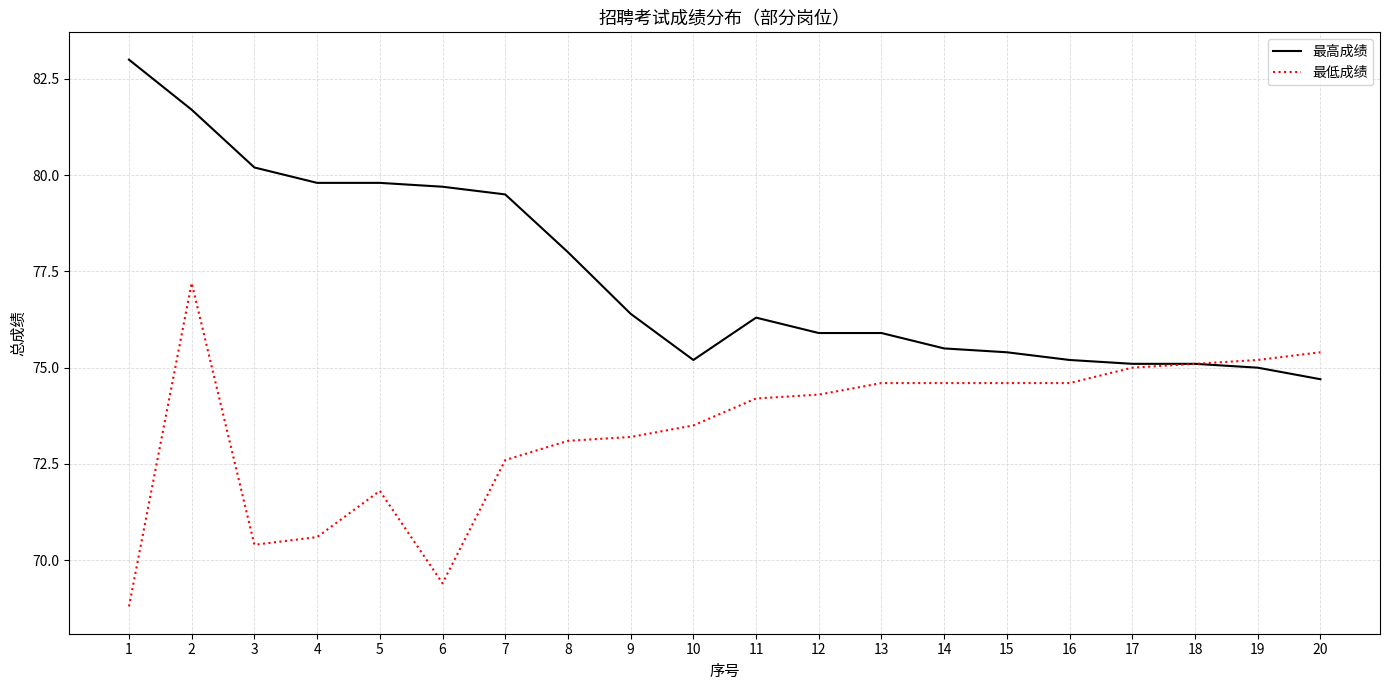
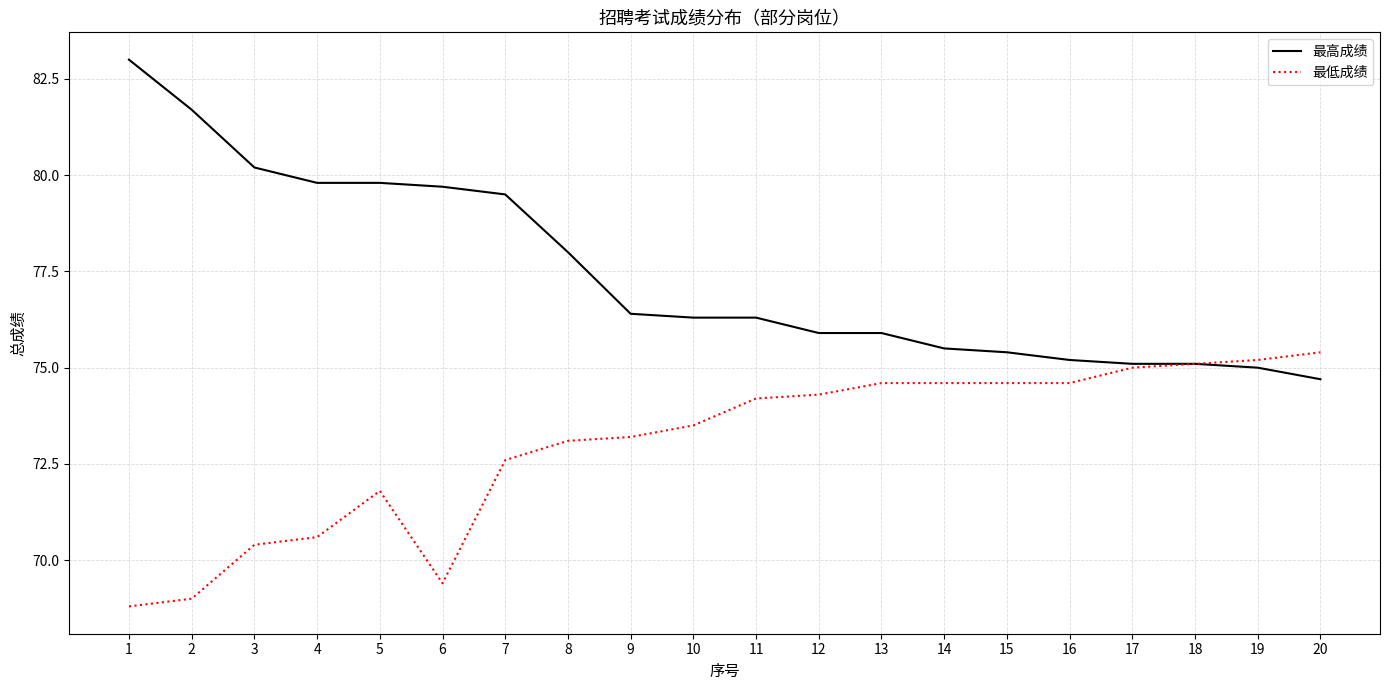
最低成绩, 2: 77.2 -> 69.0
最高成绩, 10: 75.2 -> 76.3
